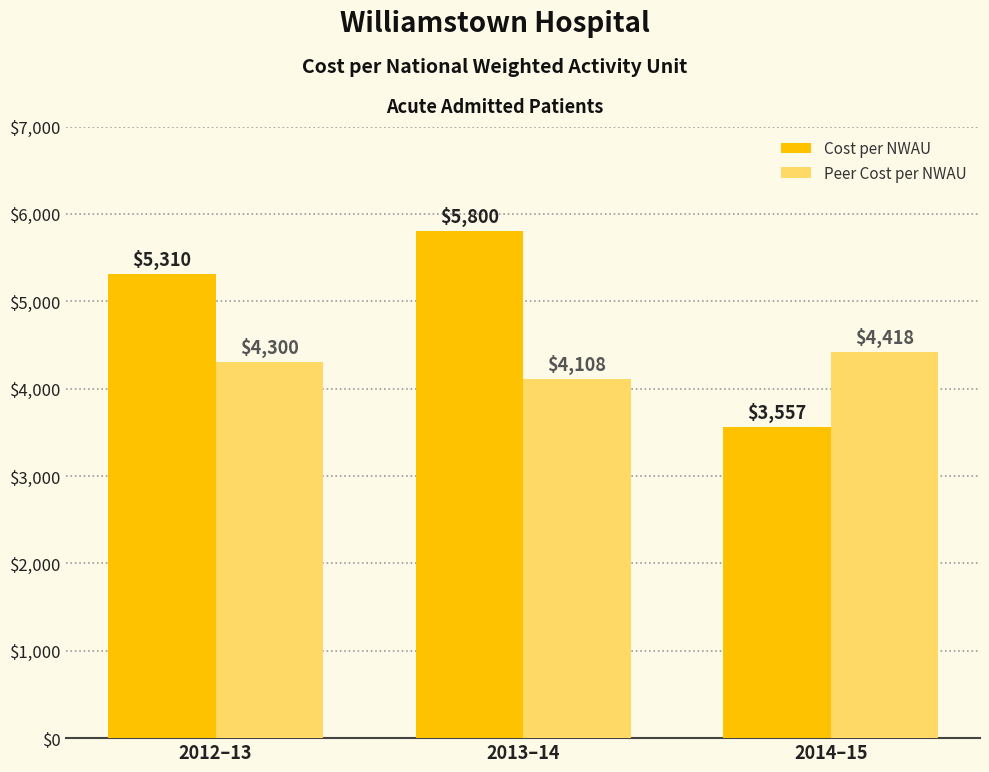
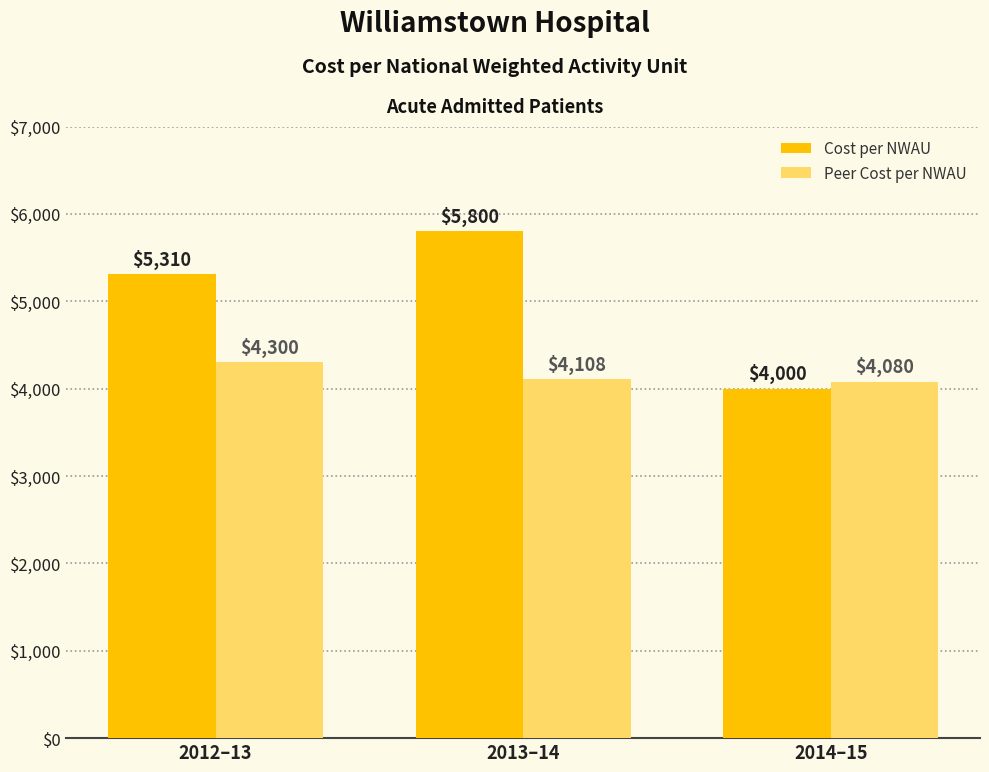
Cost per NWAU, 2014–15: $3,557 -> $4,000
Peer Cost per NWAU, 2014–15: $4,418 -> $4,080
